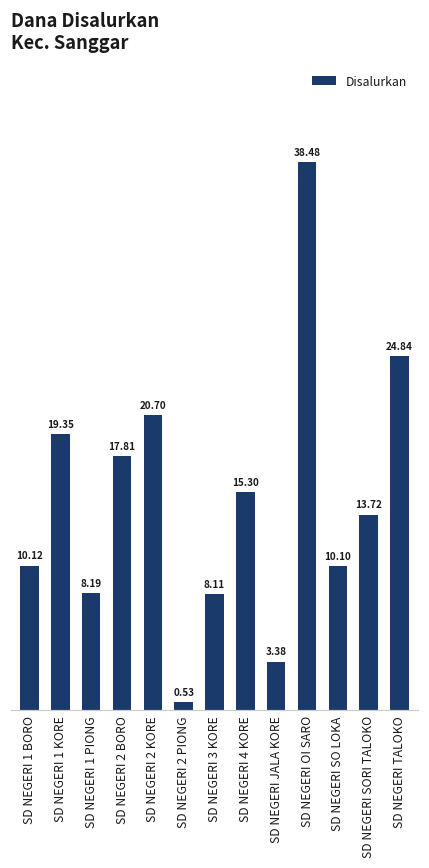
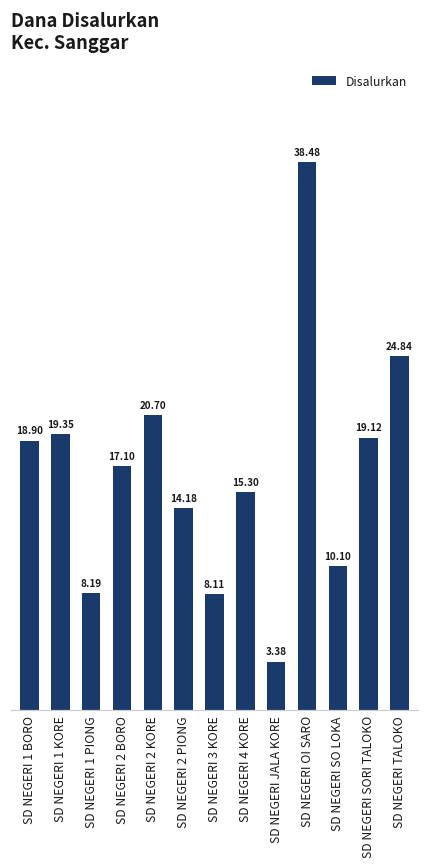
SD NEGERI 1 BORO: 10.12 -> 18.90
SD NEGERI 2 BORO: 17.81 -> 17.10
SD NEGERI 2 PIONG: 0.53 -> 14.18
SD NEGERI SORI TALOKO: 13.72 -> 19.12
